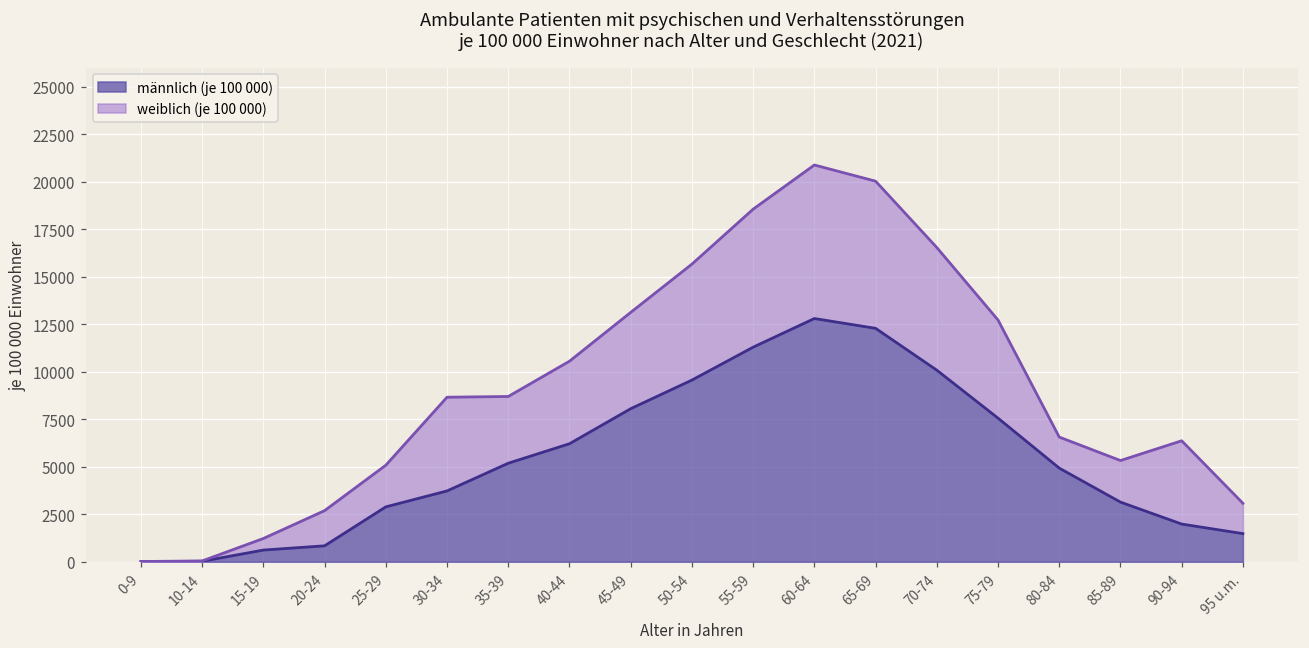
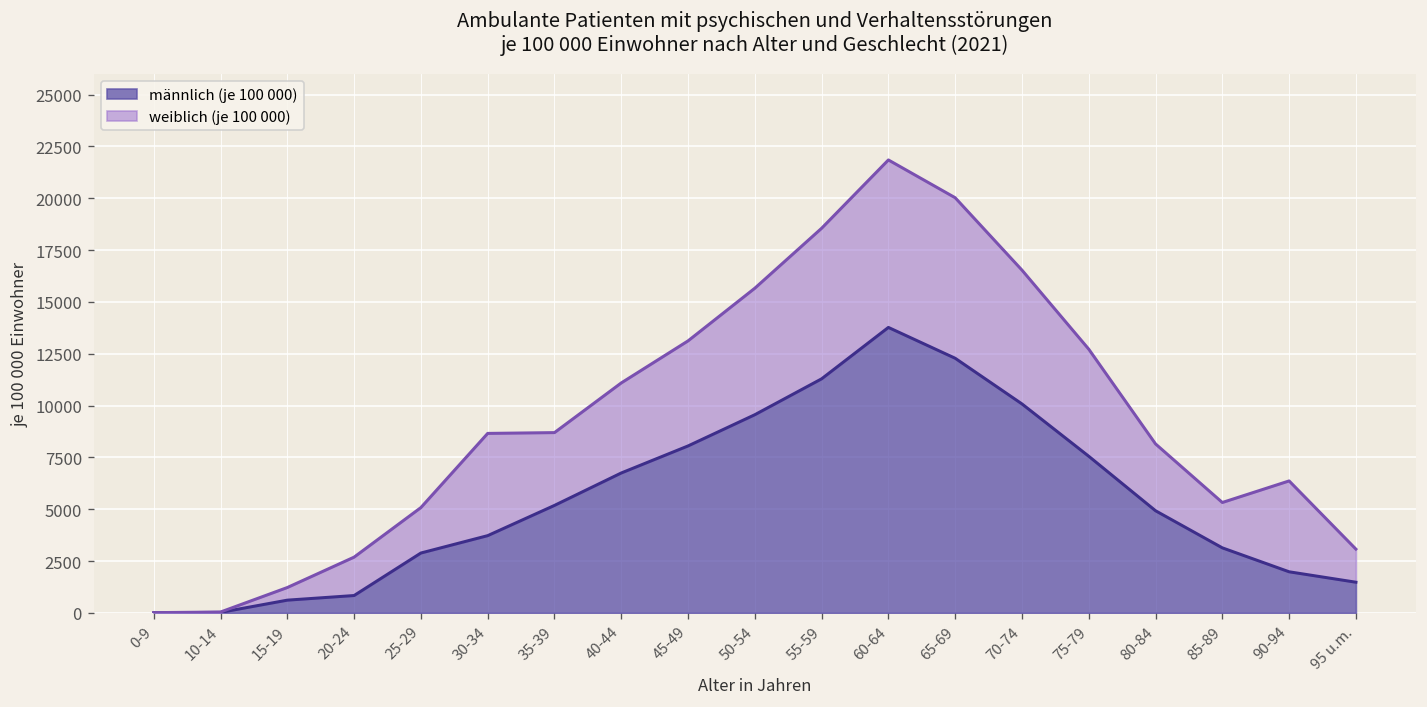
männlich (je 100 000), 40-44: 6200 -> 6700
männlich (je 100 000), 60-64: 12800 -> 13800
weiblich (je 100 000), 80-84: 1600 -> 3200
